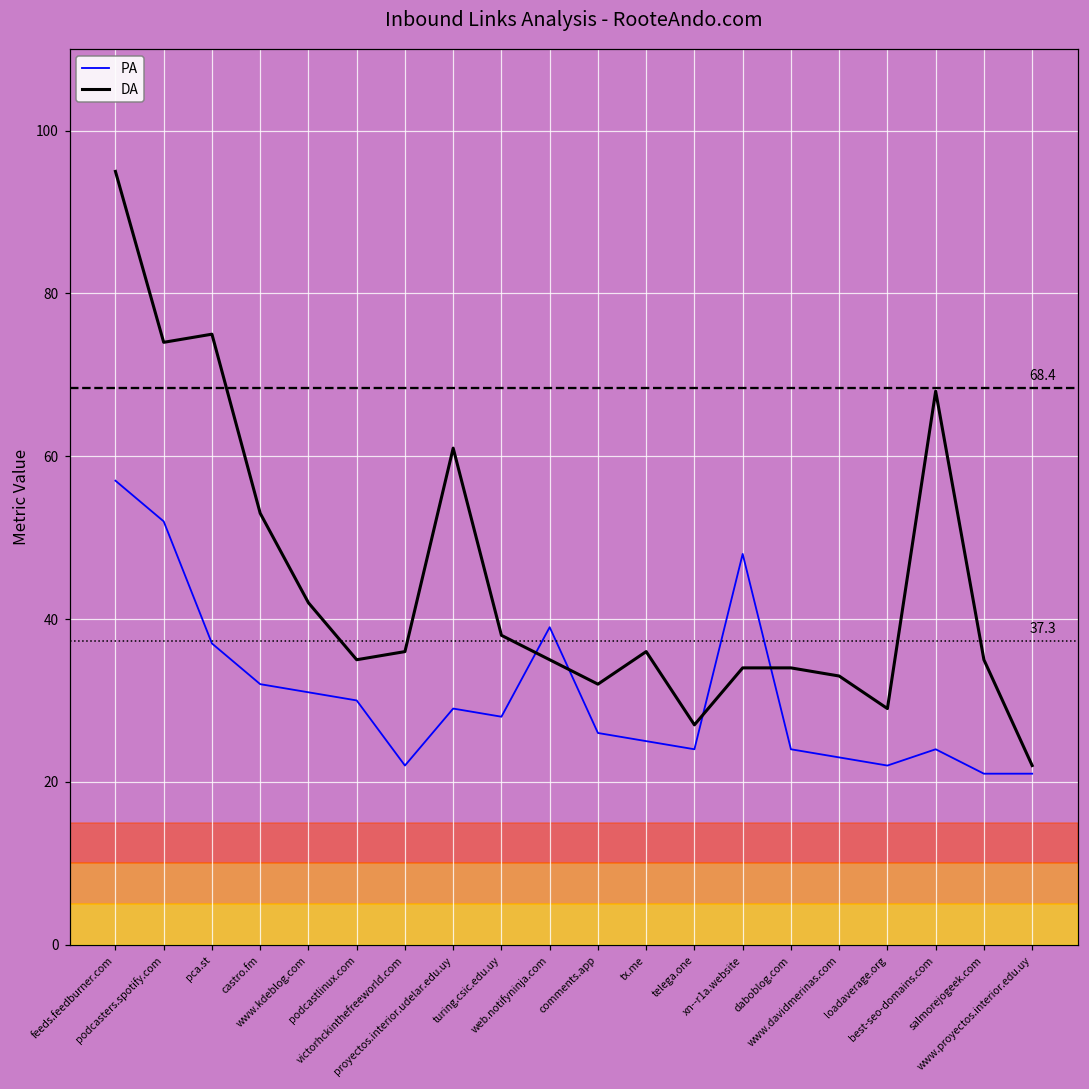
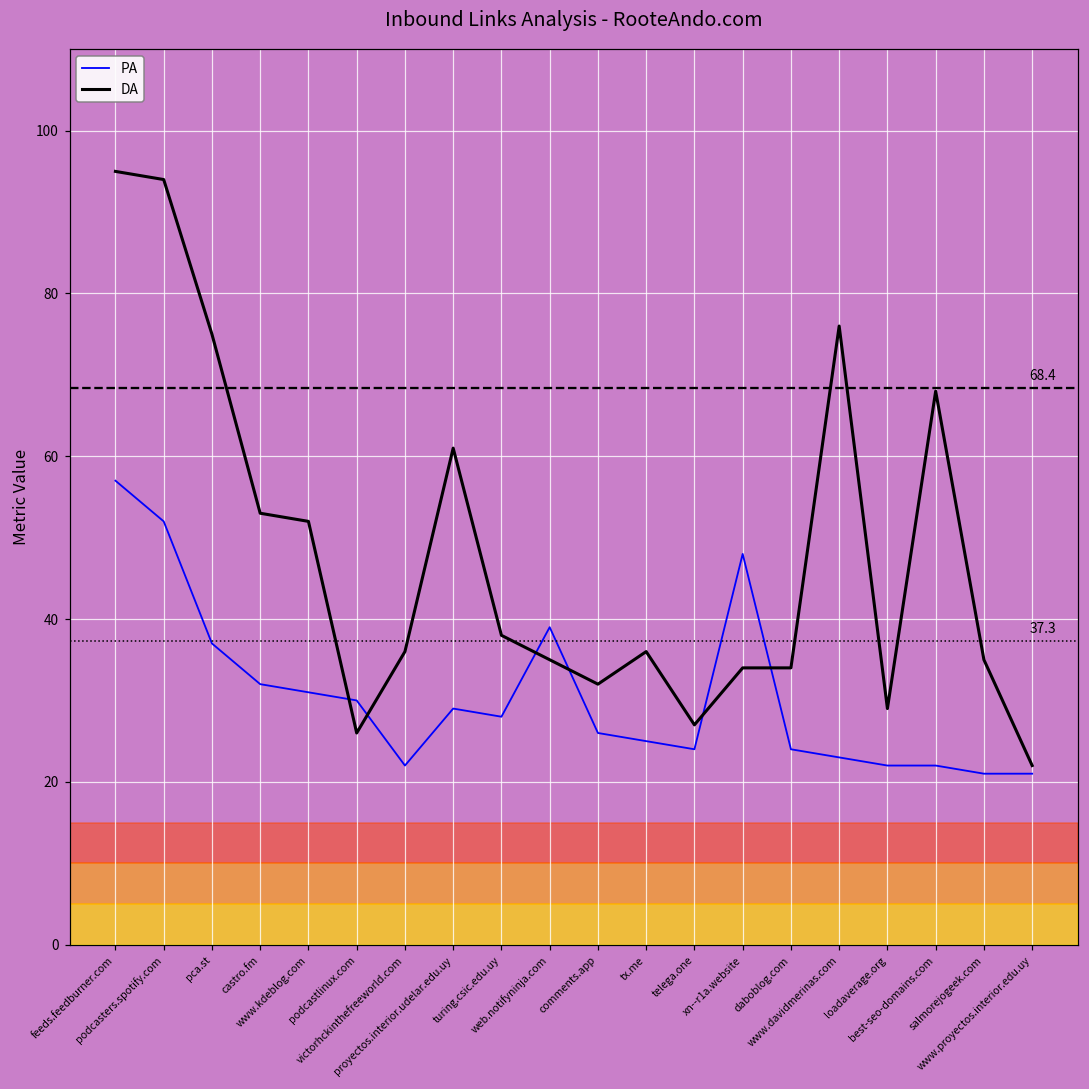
DA, podcasters.spotify.com: 74 -> 94
DA, www.kdeblog.com: 42 -> 52
DA, podcastlinux.com: 35 -> 26
DA, www.davidmerinas.com: 33 -> 76
PA, best-seo-domains.com: 24 -> 22
